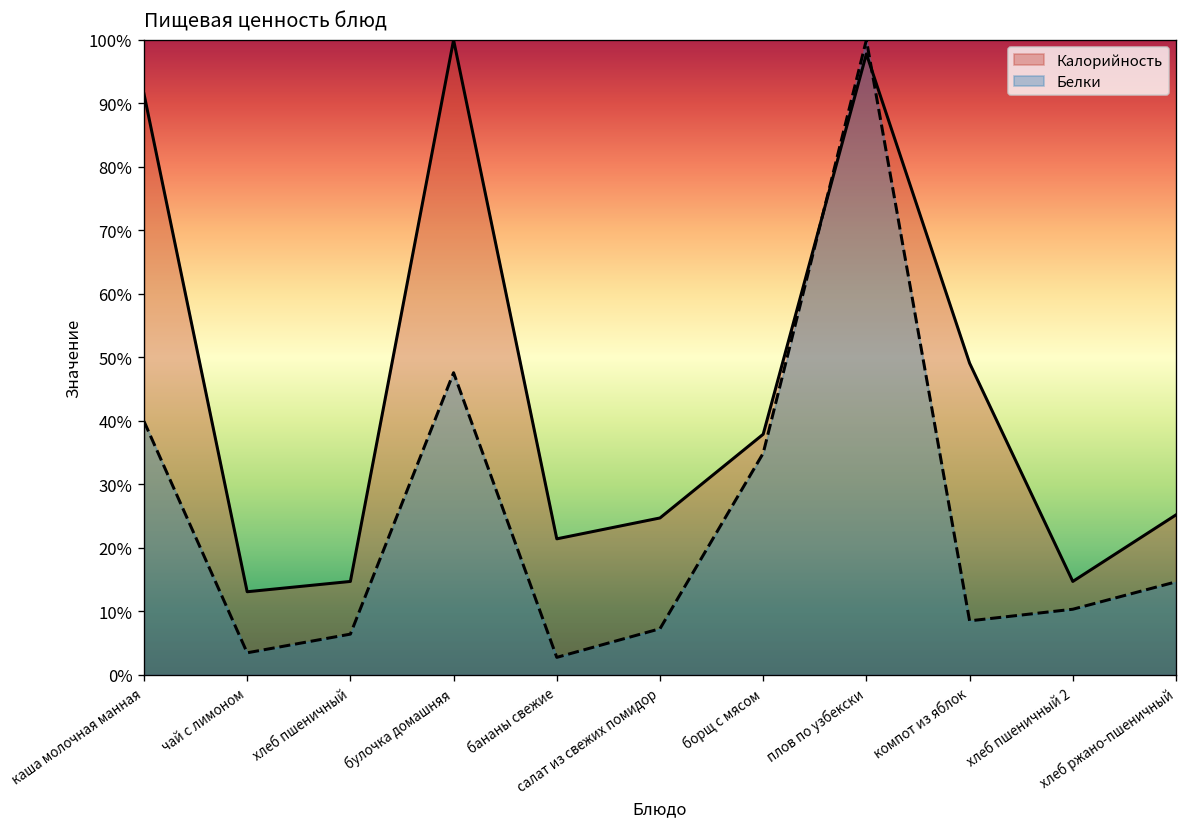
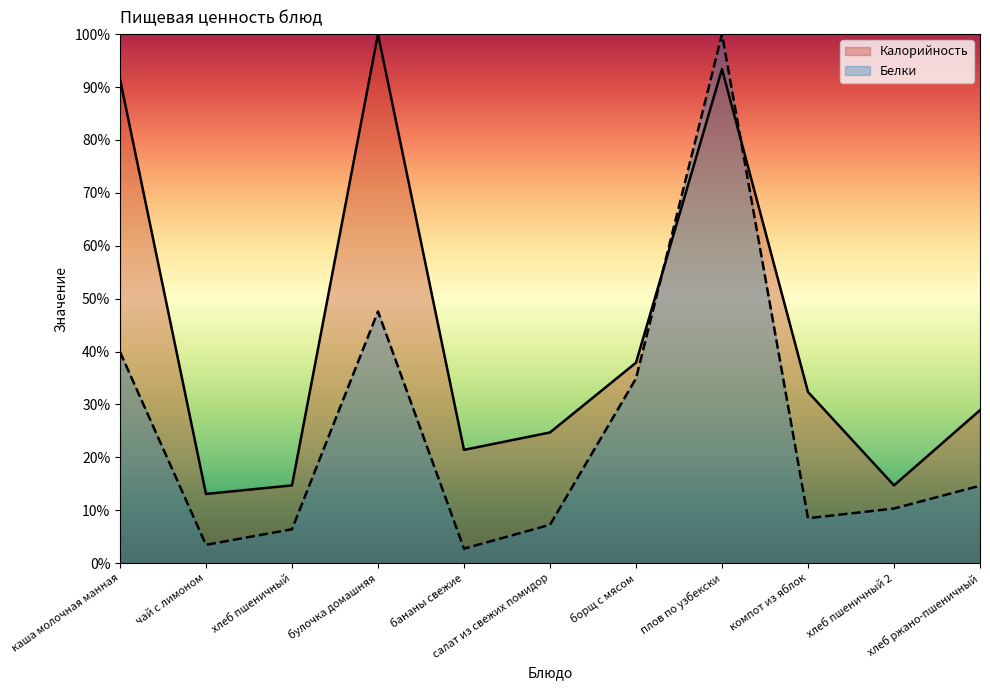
Калорийность, плов по узбекски: 98% -> 93%
Калорийность, компот из яблок: 49% -> 32%
Калорийность, хлеб ржано-пшеничный: 25% -> 29%
